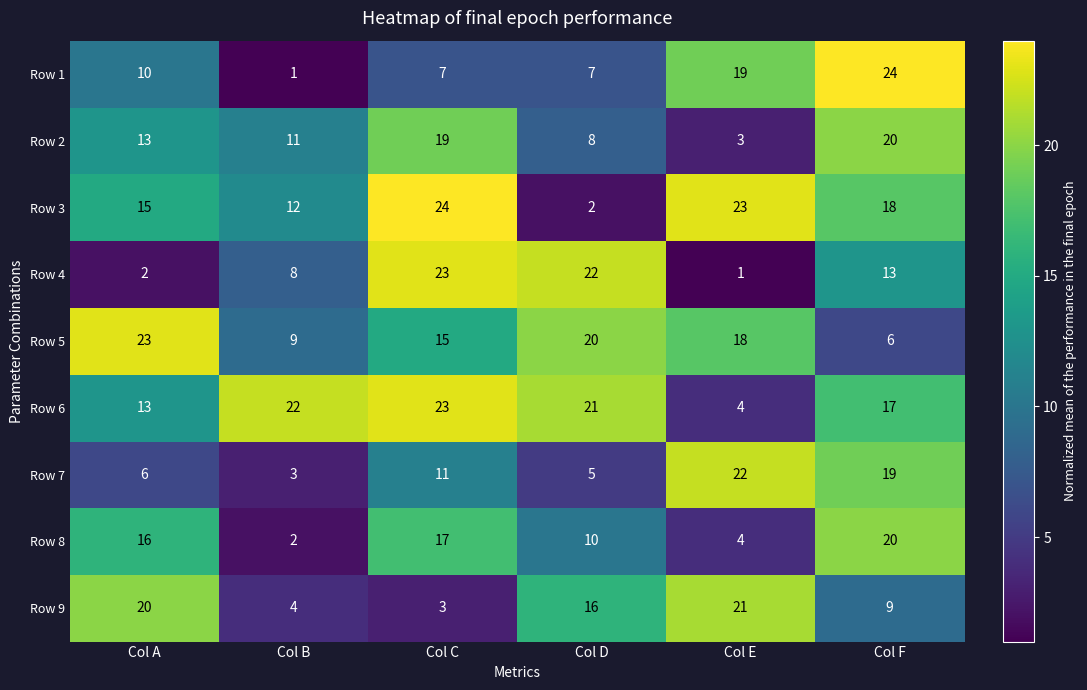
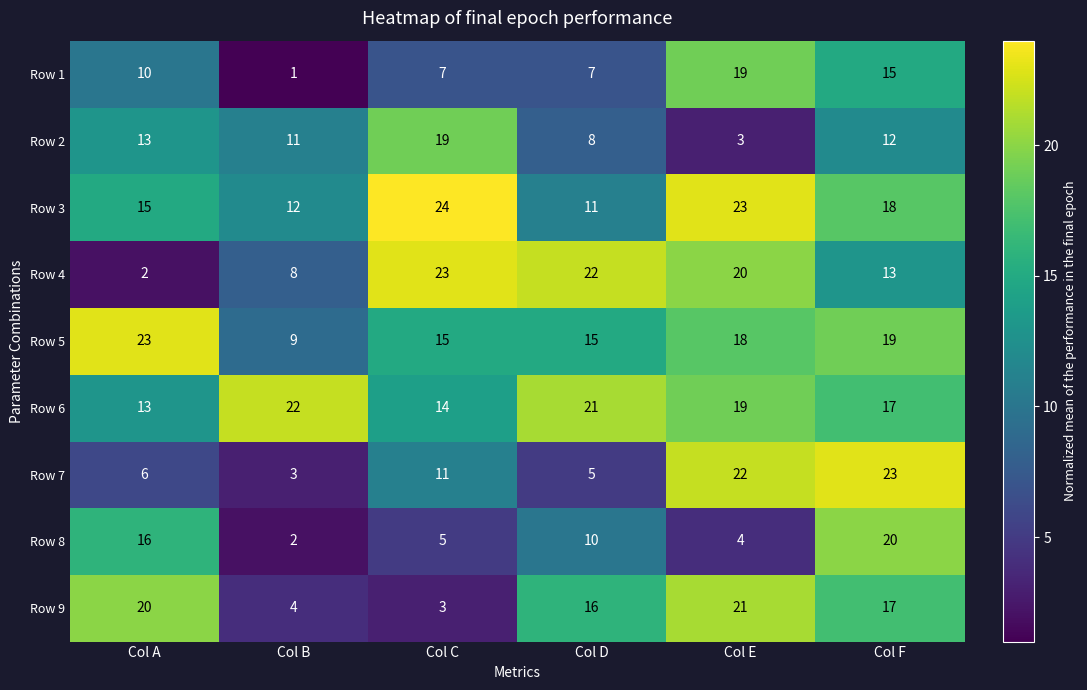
Row 1, Col F: 24 -> 15
Row 2, Col F: 20 -> 12
Row 3, Col D: 2 -> 11
Row 4, Col E: 1 -> 20
Row 5, Col D: 20 -> 15
Row 5, Col F: 6 -> 19
Row 6, Col C: 23 -> 14
Row 6, Col E: 4 -> 19
Row 7, Col F: 19 -> 23
Row 8, Col C: 17 -> 5
Row 9, Col F: 9 -> 17
